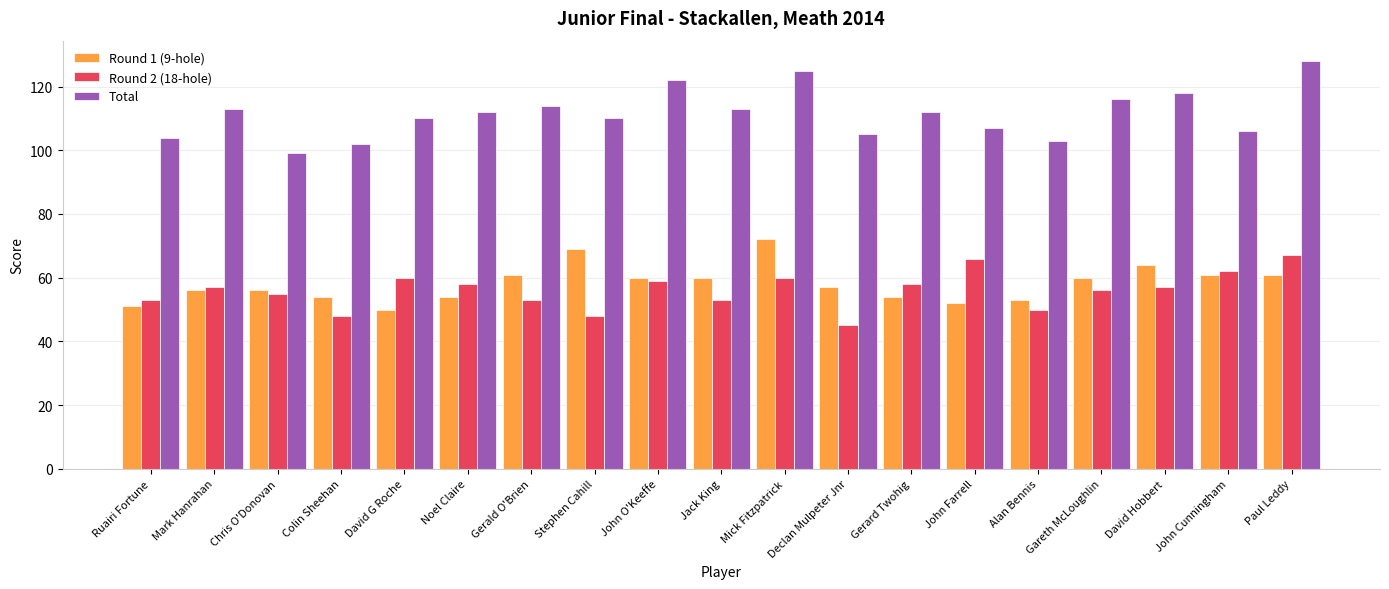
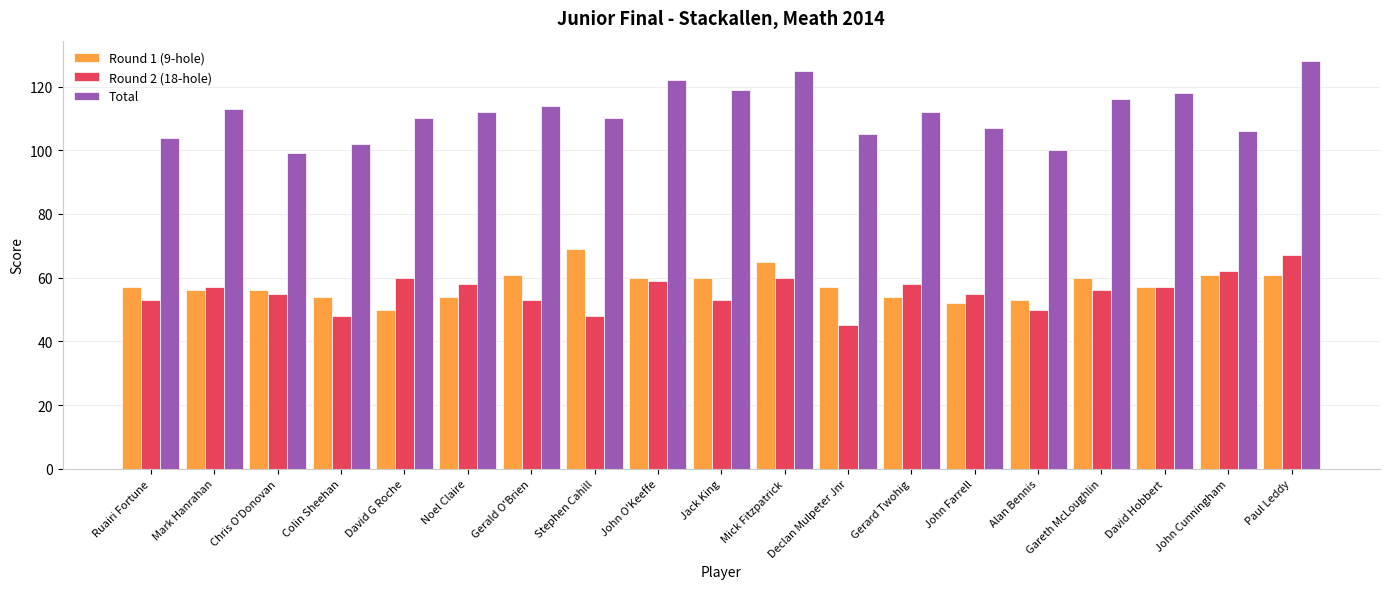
Round 1 (9-hole), Ruairi Fortune: 51 -> 57
Total, Jack King: 113 -> 119
Round 1 (9-hole), Mick Fitzpatrick: 72 -> 65
Round 2 (18-hole), John Farrell: 66 -> 55
Total, Alan Bennis: 103 -> 100
Round 1 (9-hole), David Hobbert: 64 -> 57
